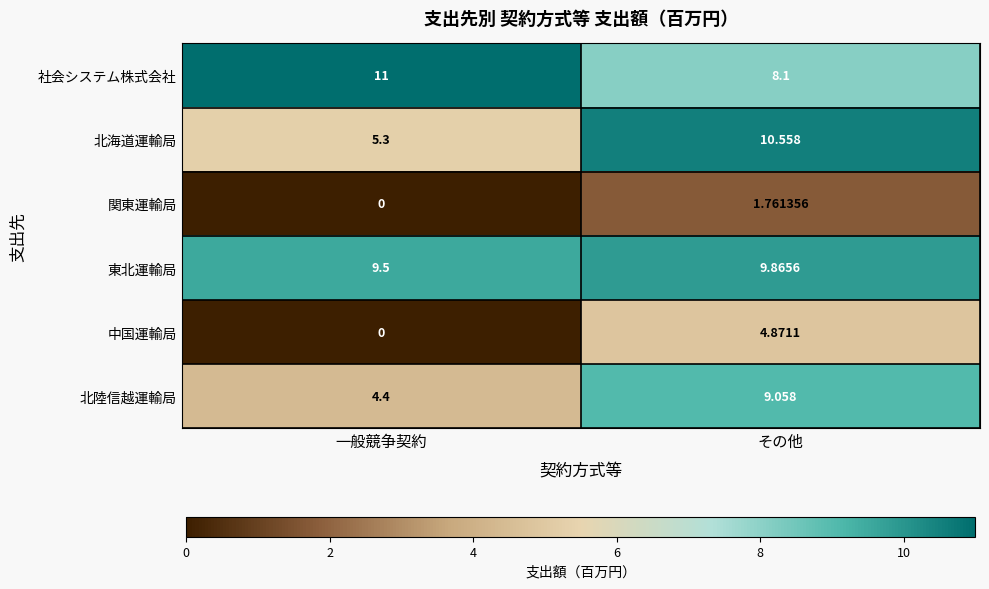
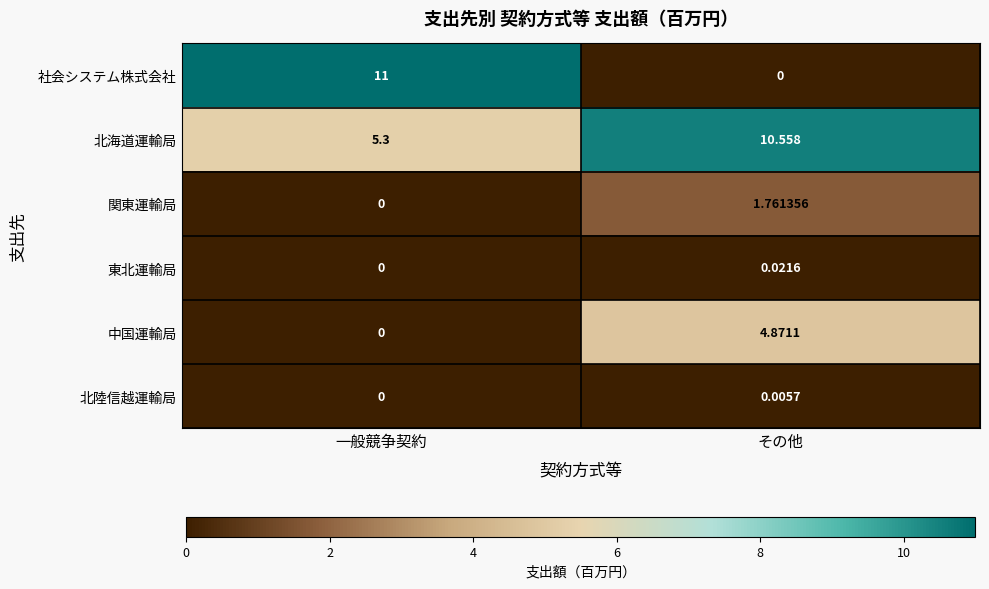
社会システム株式会社, その他: 8.1 -> 0
東北運輸局, 一般競争契約: 9.5 -> 0
東北運輸局, その他: 9.8656 -> 0.0216
北陸信越運輸局, 一般競争契約: 4.4 -> 0
北陸信越運輸局, その他: 9.058 -> 0.0057
